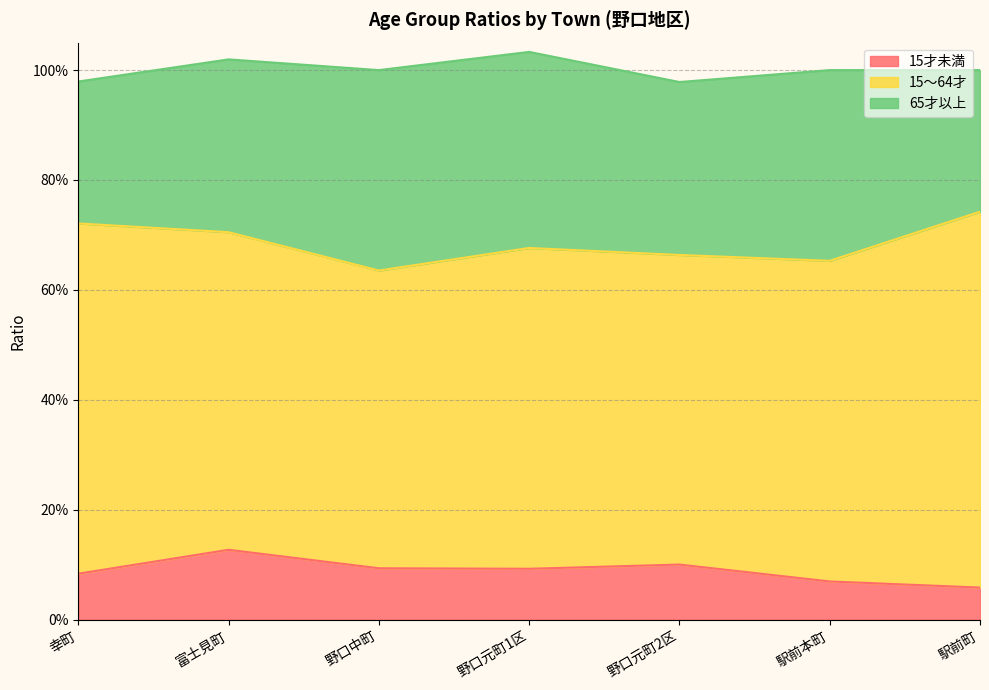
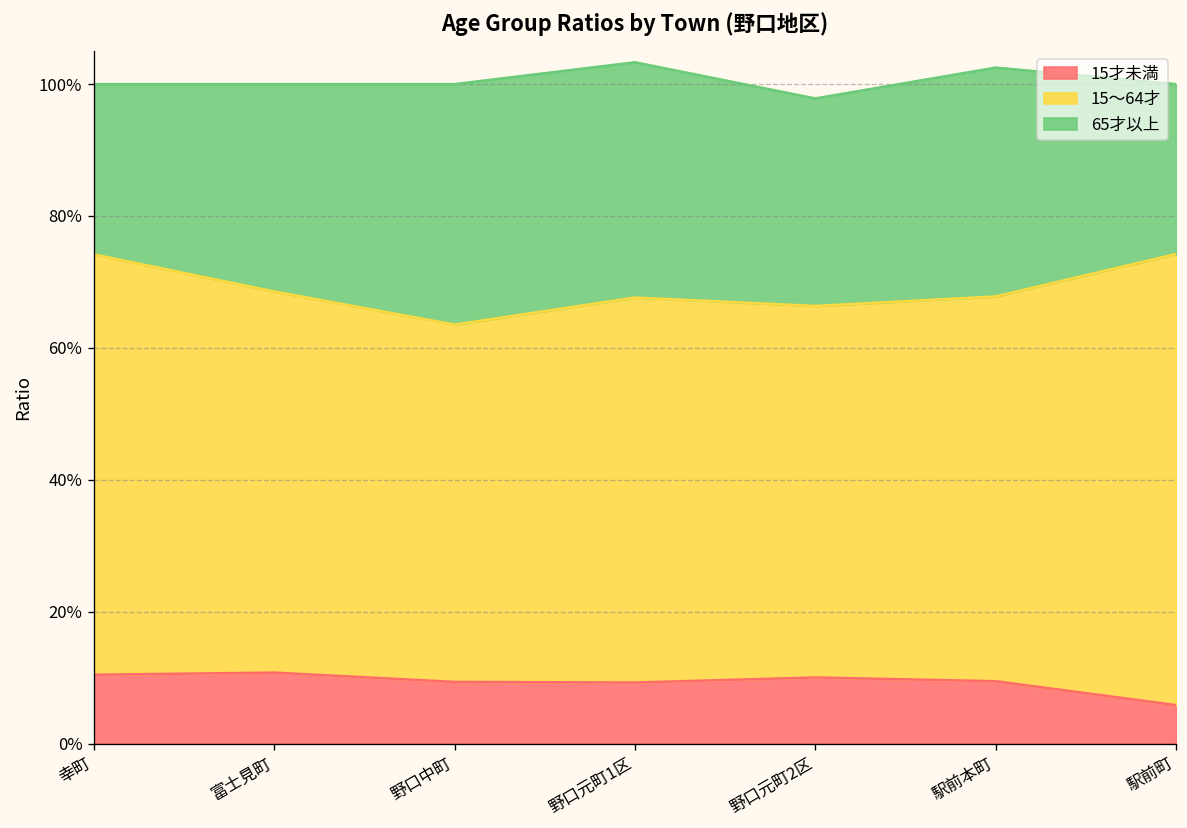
15才未満, 幸町: 8% -> 10%
15才未満, 富士見町: 13% -> 11%
15才未満, 駅前本町: 7% -> 9%
